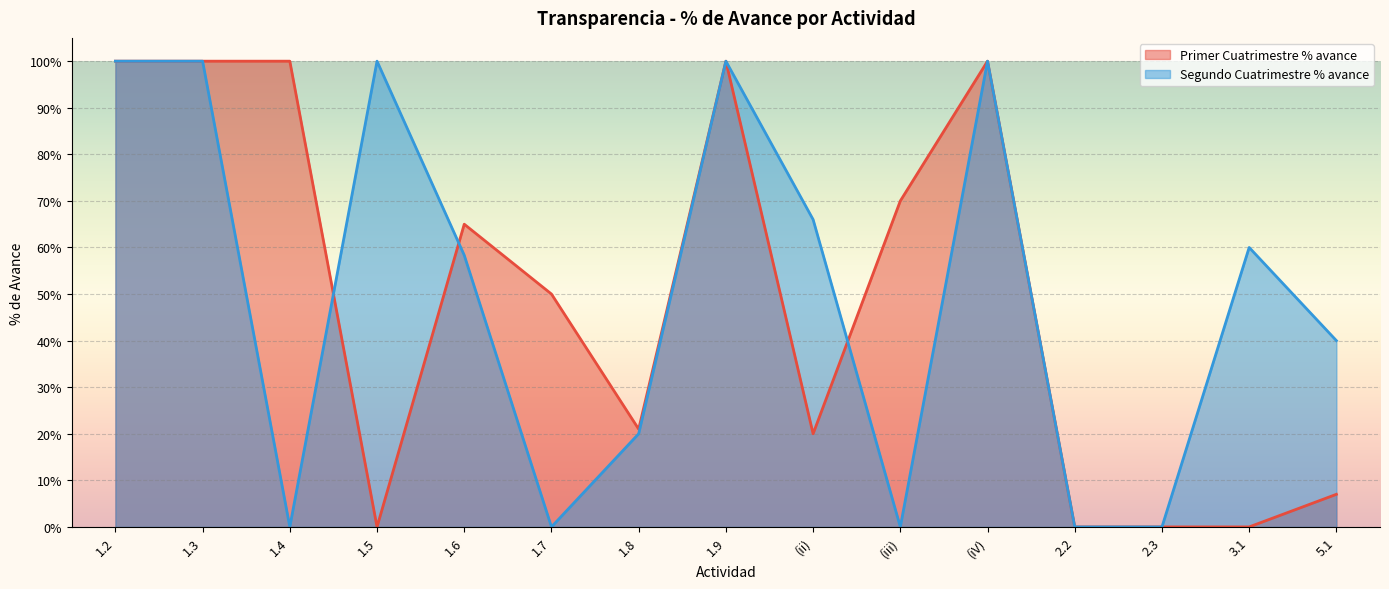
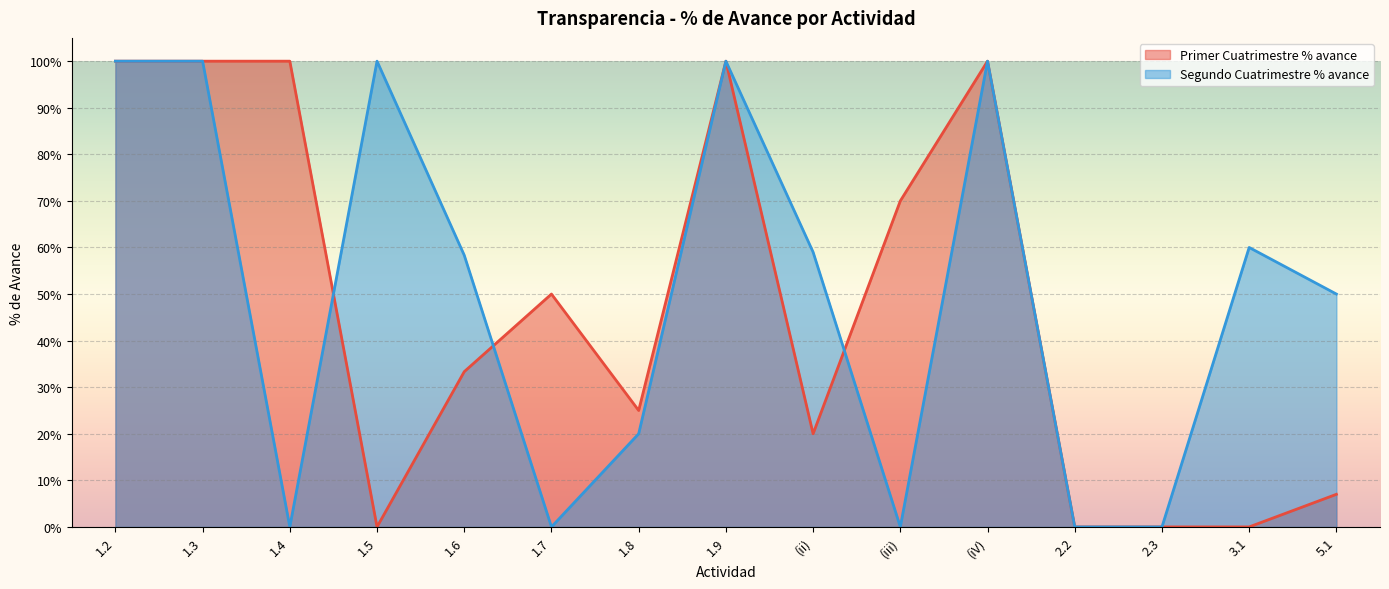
Primer Cuatrimestre % avance, 1.6: 65% -> 33%
Primer Cuatrimestre % avance, 1.8: 21% -> 25%
Segundo Cuatrimestre % avance, (ii): 66% -> 59%
Segundo Cuatrimestre % avance, 5.1: 40% -> 50%
